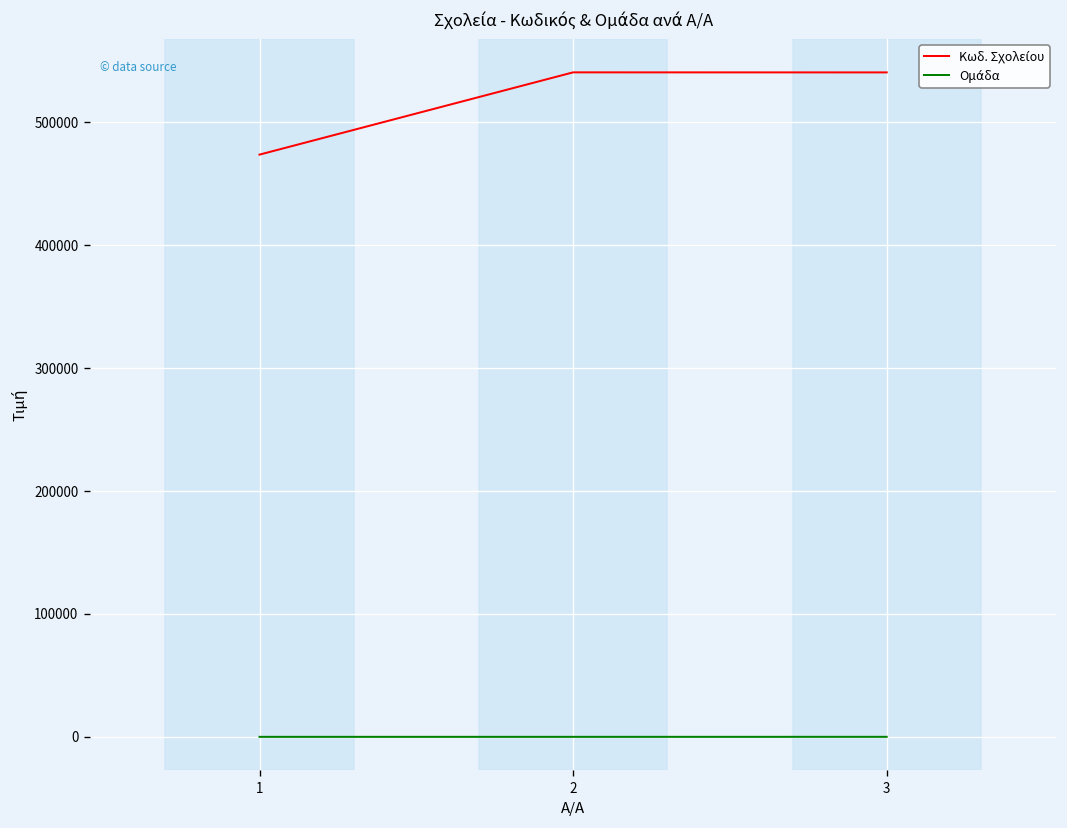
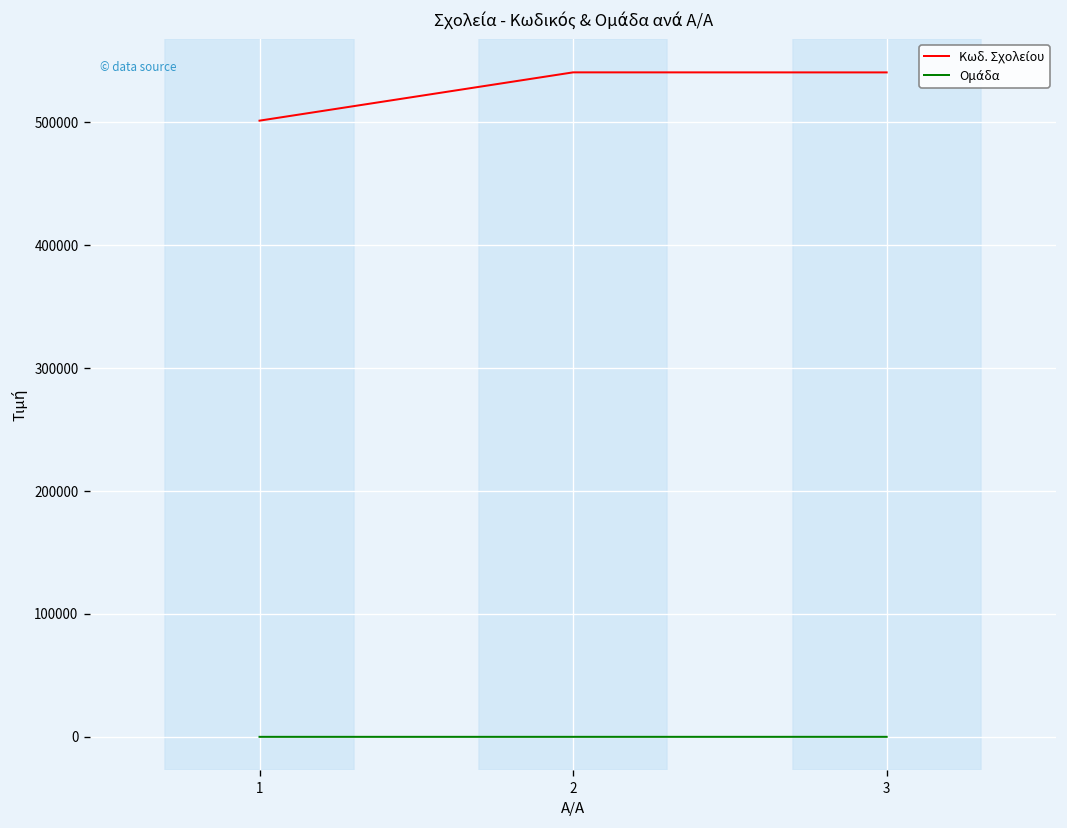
Κωδ. Σχολείου, 1: 474000 -> 501000
